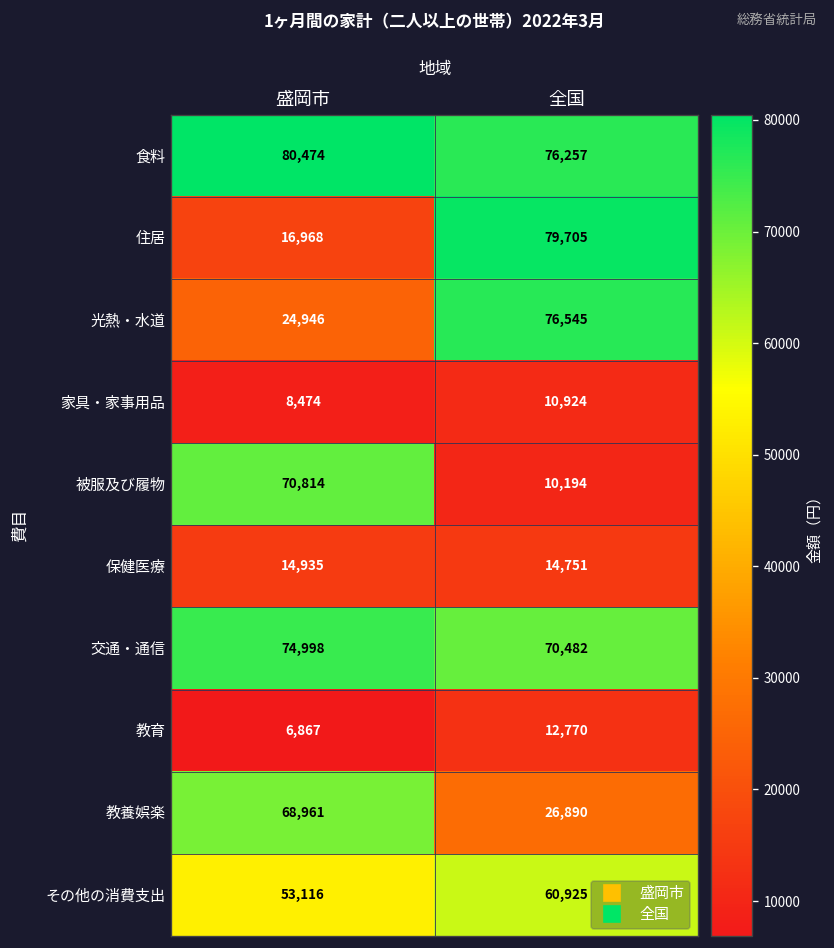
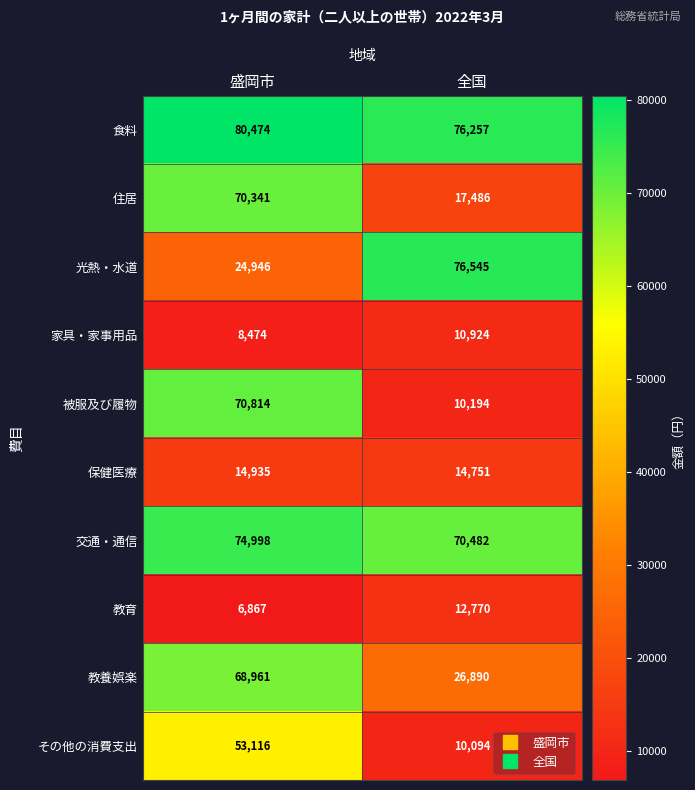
住居, 盛岡市: 16,968 -> 70,341
住居, 全国: 79,705 -> 17,486
その他の消費支出, 全国: 60,925 -> 10,094
